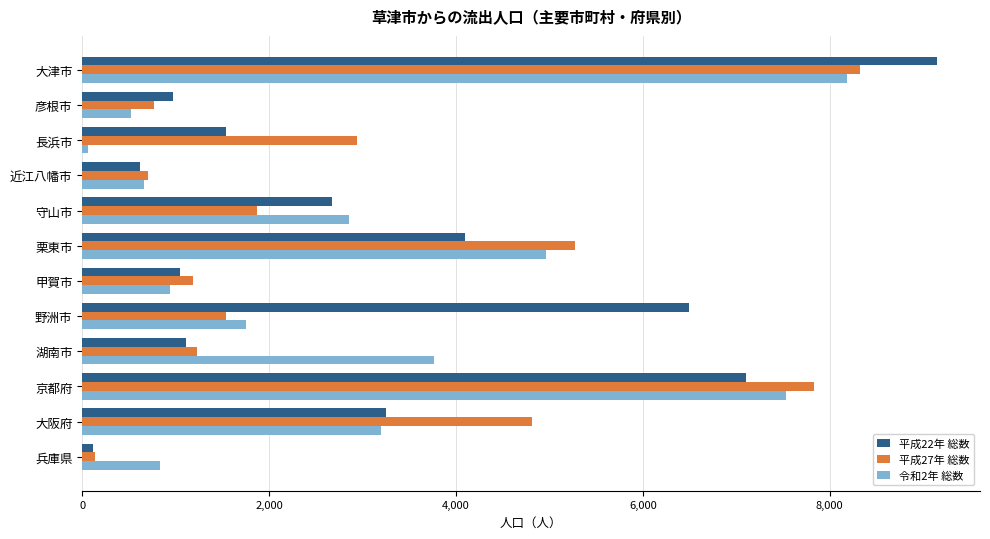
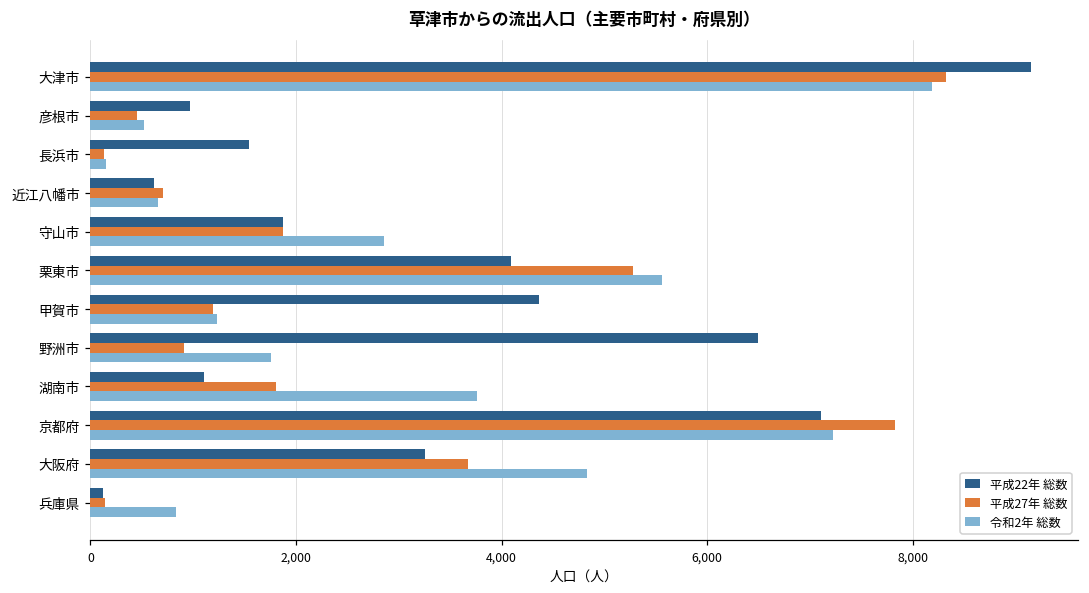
平成27年 総数, 彦根市: 800 -> 500
平成27年 総数, 長浜市: 2,900 -> 100
令和2年 総数, 長浜市: 100 -> 200
平成22年 総数, 守山市: 2,700 -> 1,900
令和2年 総数, 栗東市: 5,000 -> 5,600
平成22年 総数, 甲賀市: 1,000 -> 4,400
令和2年 総数, 甲賀市: 900 -> 1,200
平成27年 総数, 野洲市: 1,500 -> 900
平成27年 総数, 湖南市: 1,200 -> 1,800
令和2年 総数, 京都府: 7,500 -> 7,200
平成27年 総数, 大阪府: 4,800 -> 3,700
令和2年 総数, 大阪府: 3,200 -> 4,800
